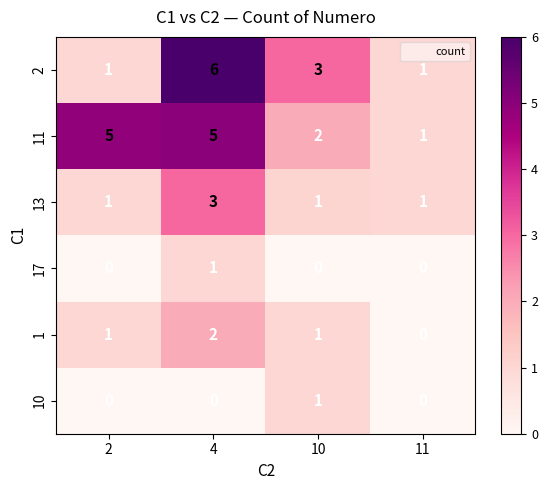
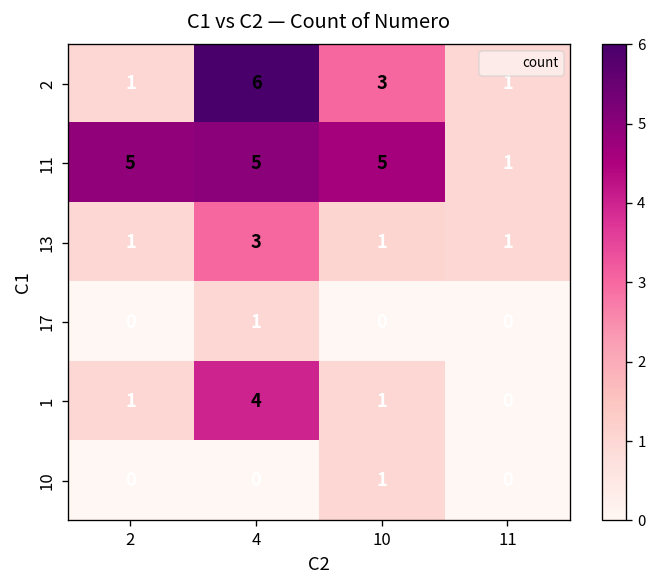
11, 10: 2 -> 5
1, 4: 2 -> 4
